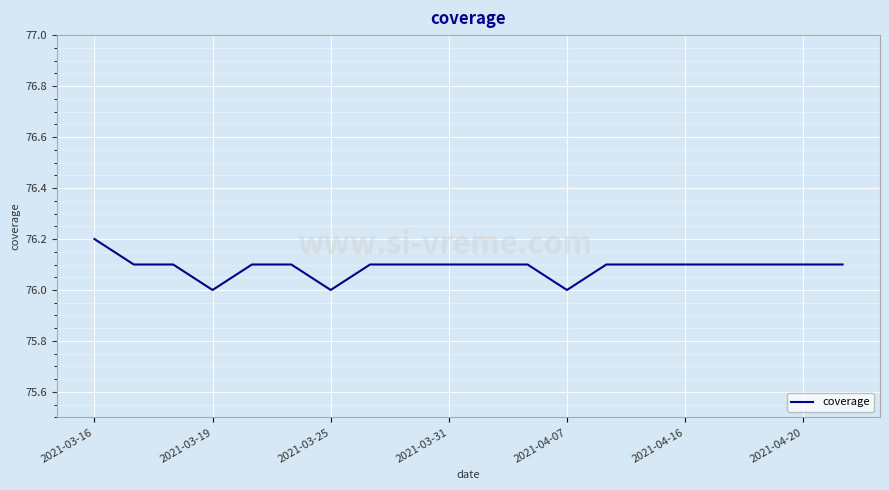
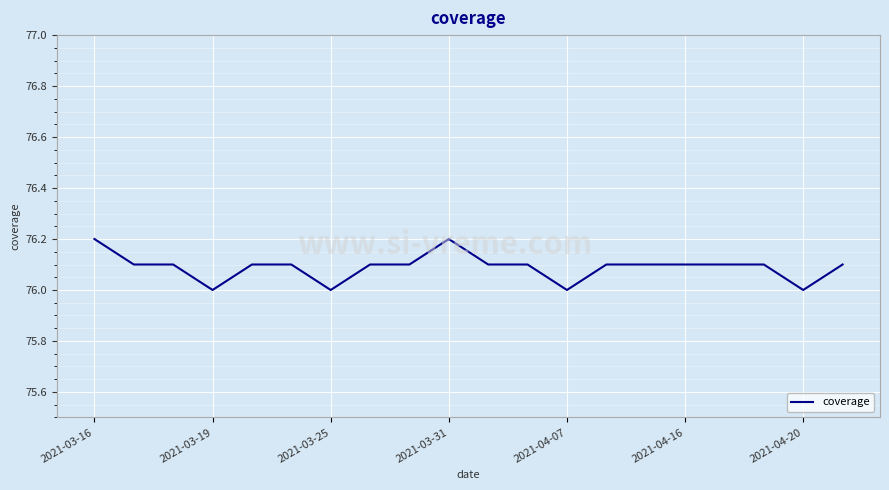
2021-03-31: 76.1 -> 76.2
2021-04-20: 76.1 -> 76.0
